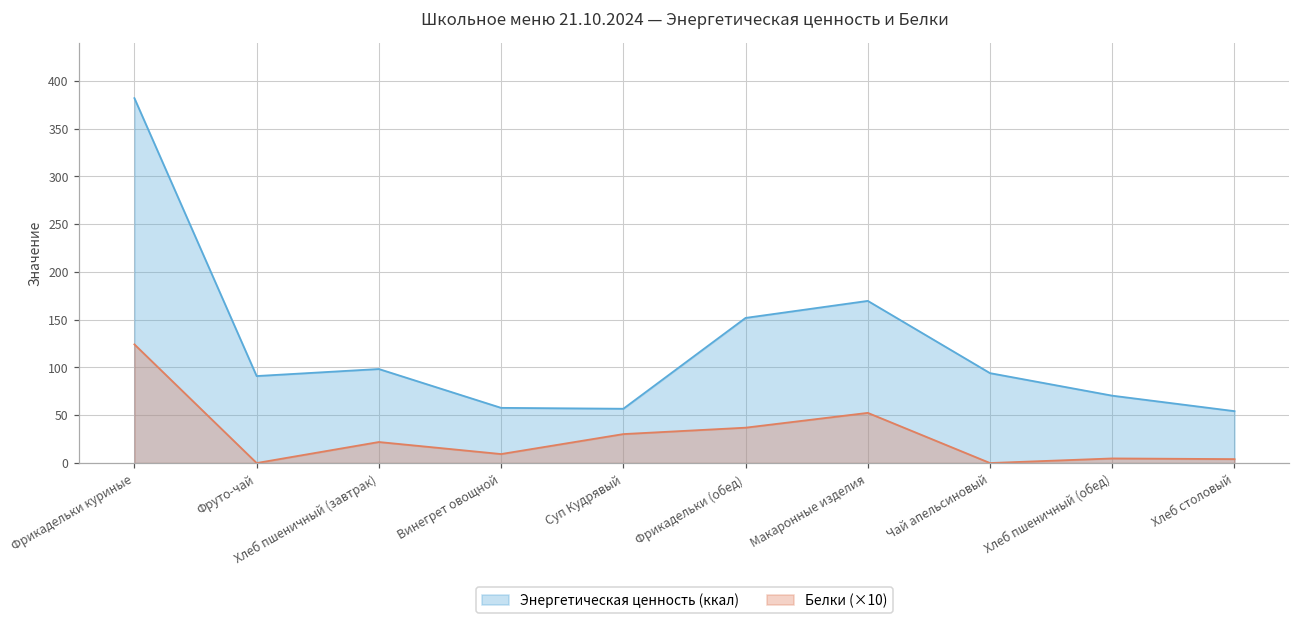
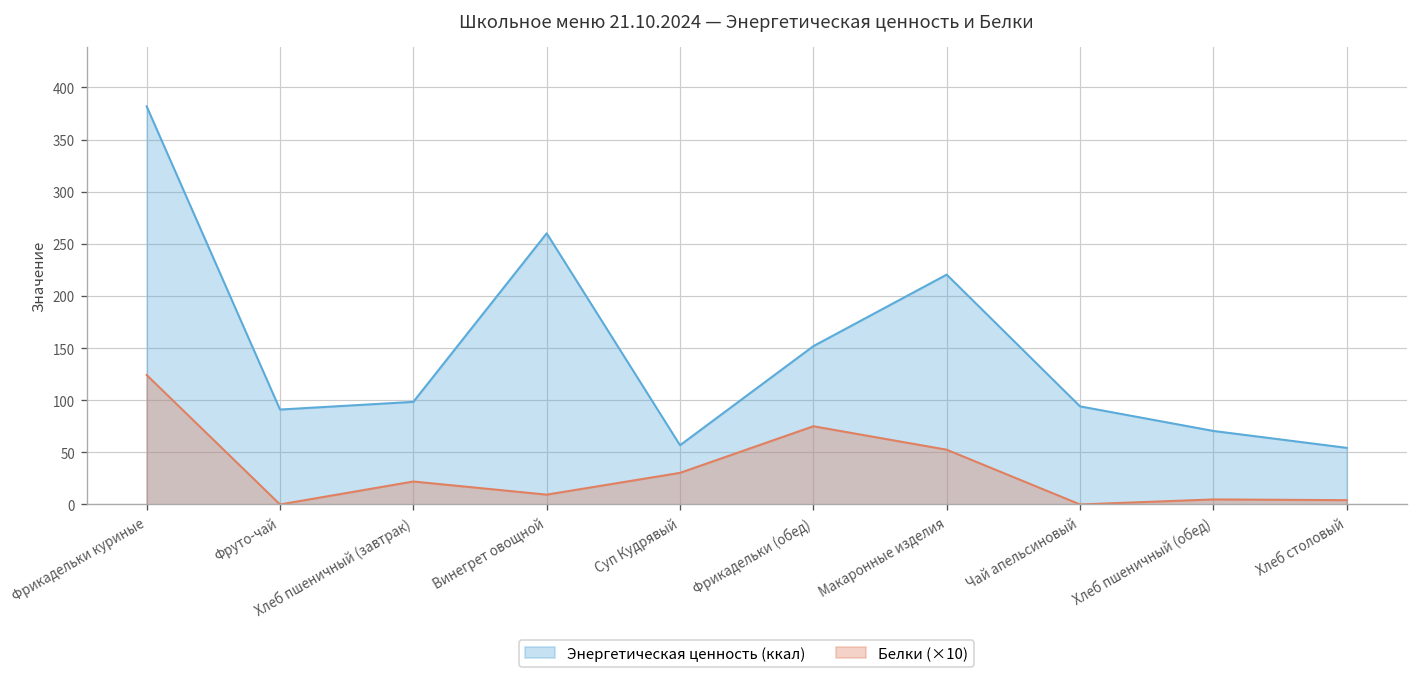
Энергетическая ценность (ккал), Винегрет овощной: 60 -> 260
Белки (×10), Фрикадельки (обед): 40 -> 80
Энергетическая ценность (ккал), Макаронные изделия: 170 -> 220
